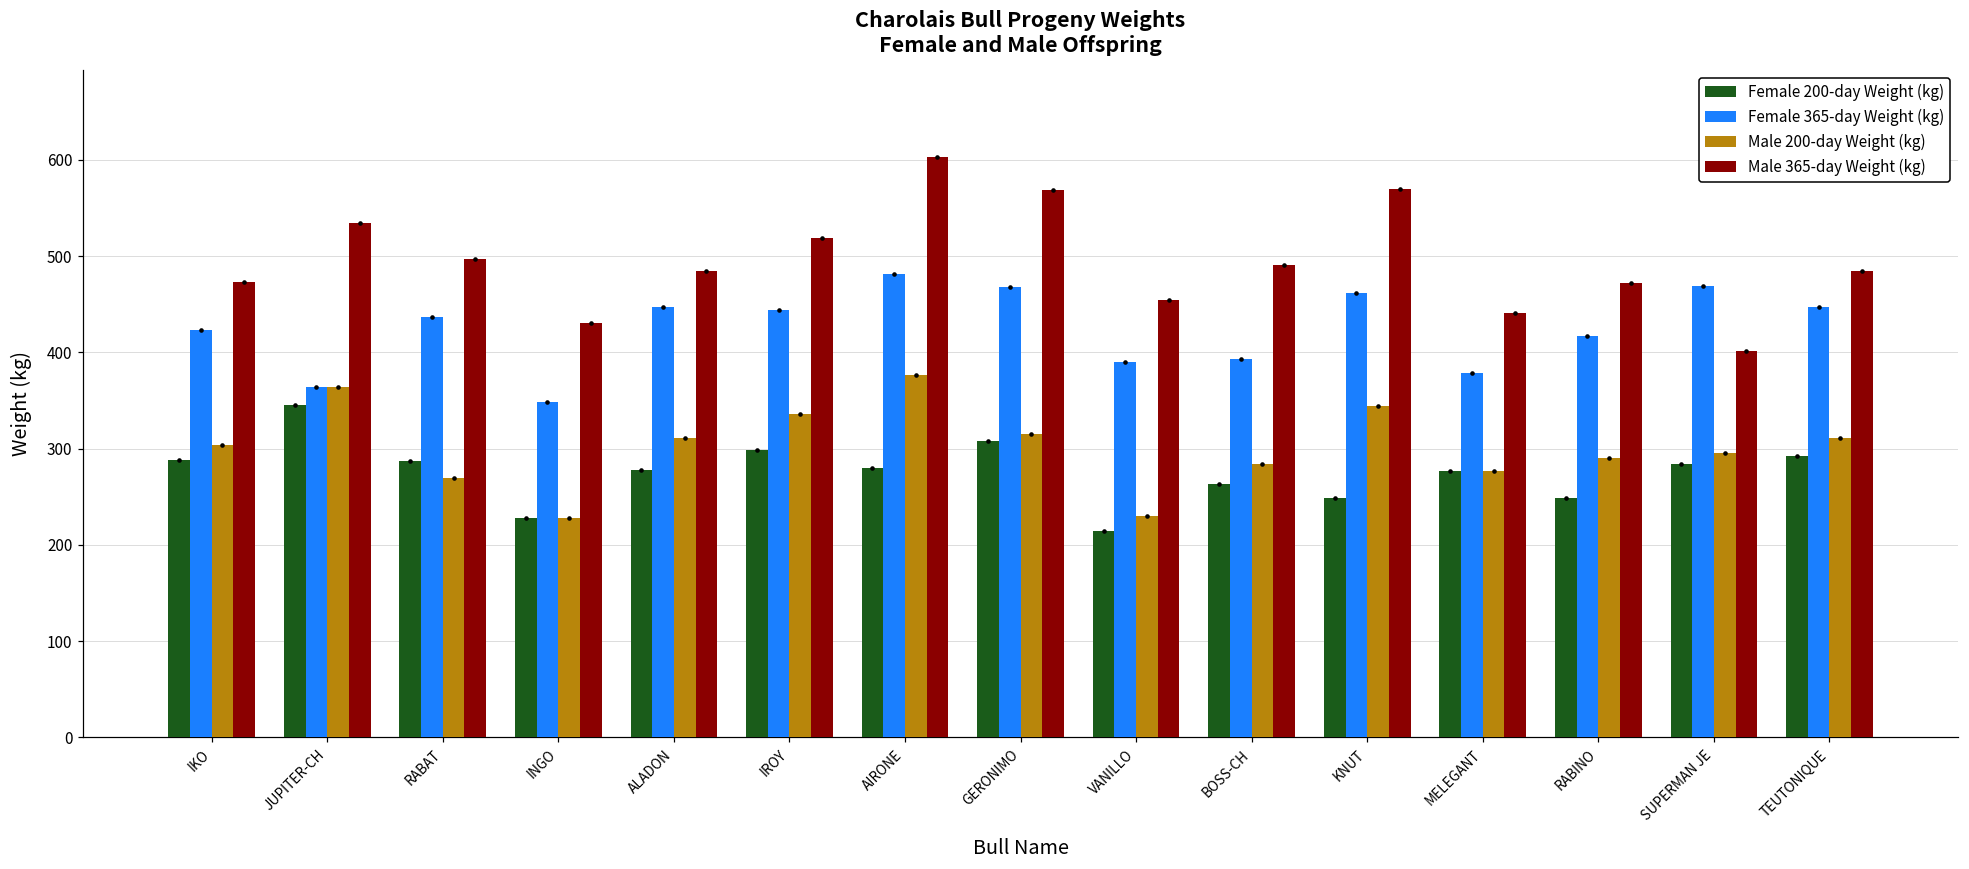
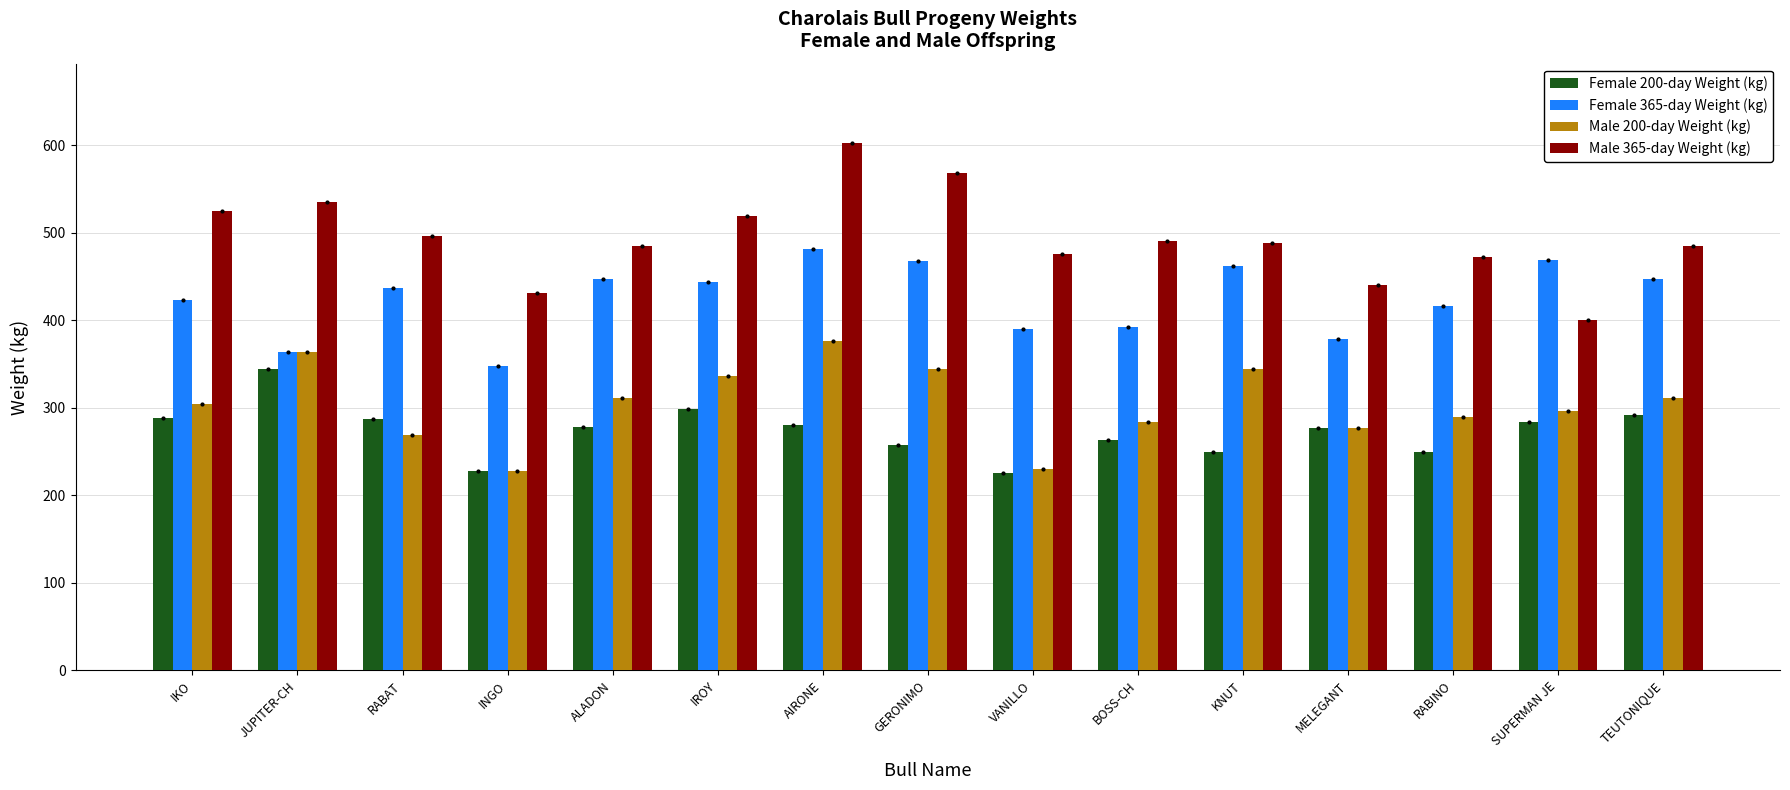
Male 365-day Weight (kg), IKO: 470 -> 530
Female 200-day Weight (kg), GERONIMO: 310 -> 260
Male 200-day Weight (kg), GERONIMO: 320 -> 340
Female 200-day Weight (kg), VANILLO: 210 -> 230
Male 365-day Weight (kg), VANILLO: 450 -> 480
Male 365-day Weight (kg), KNUT: 570 -> 490
